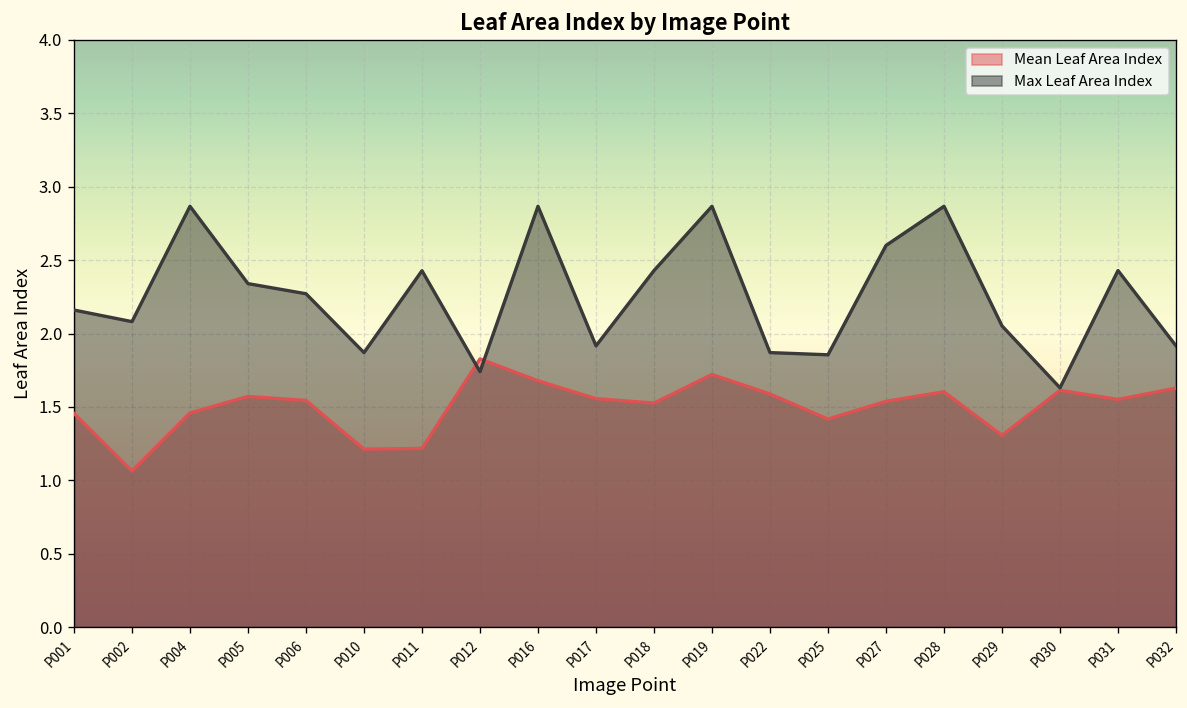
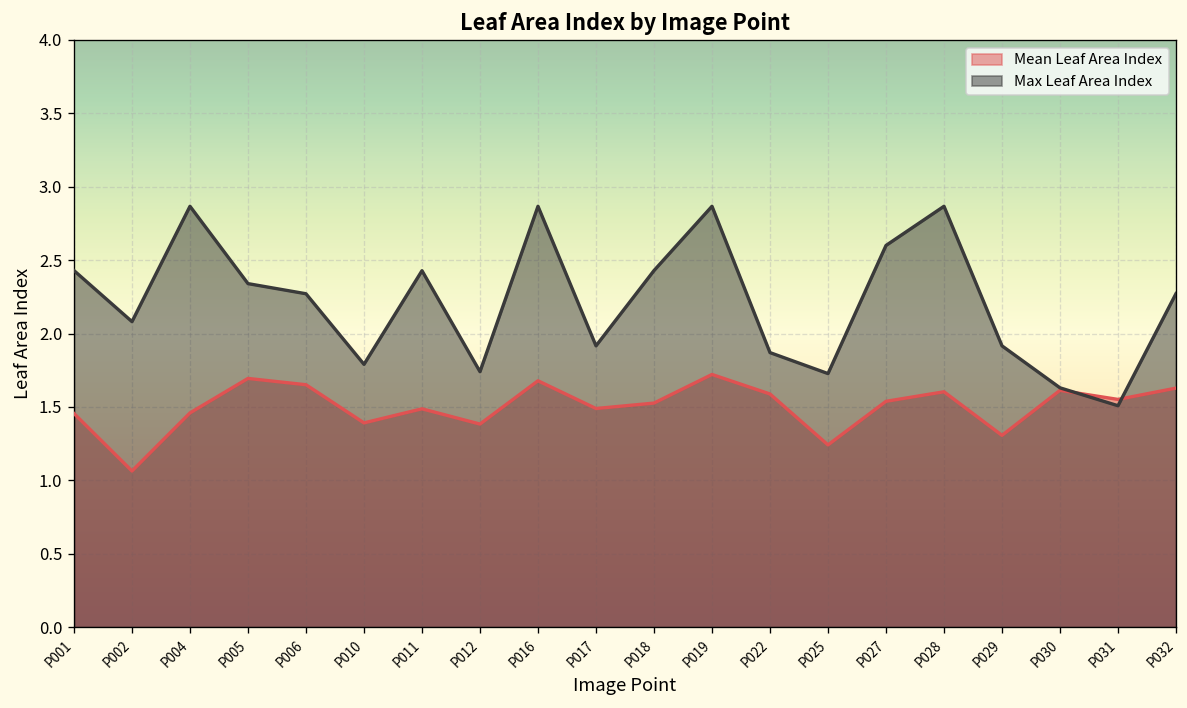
Max Leaf Area Index, P001: 2.16 -> 2.43
Mean Leaf Area Index, P005: 1.57 -> 1.69
Mean Leaf Area Index, P006: 1.54 -> 1.65
Mean Leaf Area Index, P010: 1.21 -> 1.39
Max Leaf Area Index, P010: 1.87 -> 1.79
Mean Leaf Area Index, P011: 1.22 -> 1.49
Mean Leaf Area Index, P012: 1.83 -> 1.38
Mean Leaf Area Index, P017: 1.56 -> 1.49
Mean Leaf Area Index, P025: 1.42 -> 1.24
Max Leaf Area Index, P025: 1.86 -> 1.73
Max Leaf Area Index, P029: 2.05 -> 1.92
Max Leaf Area Index, P031: 2.43 -> 1.51
Max Leaf Area Index, P032: 1.92 -> 2.27
